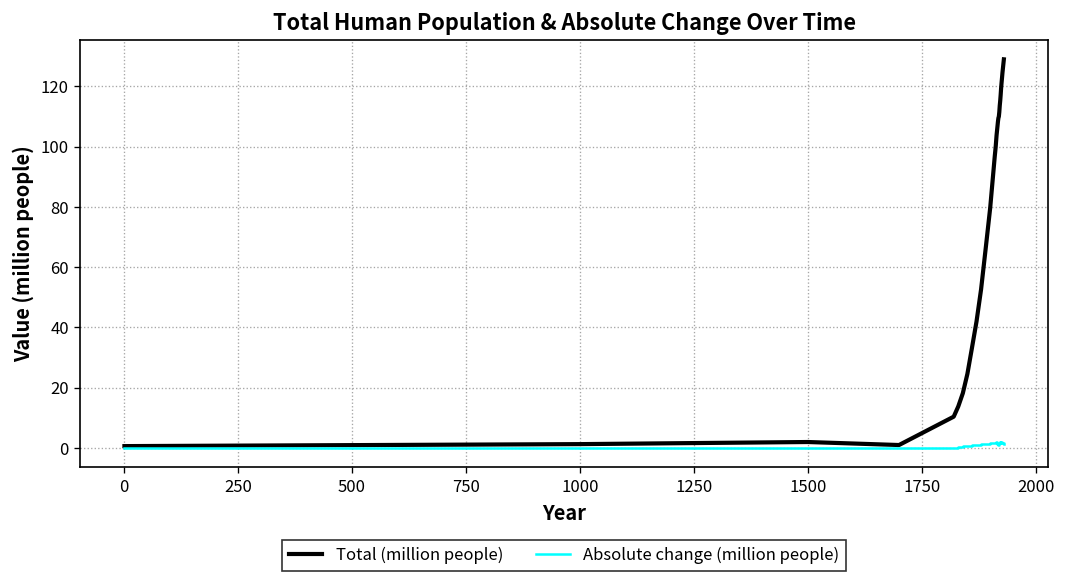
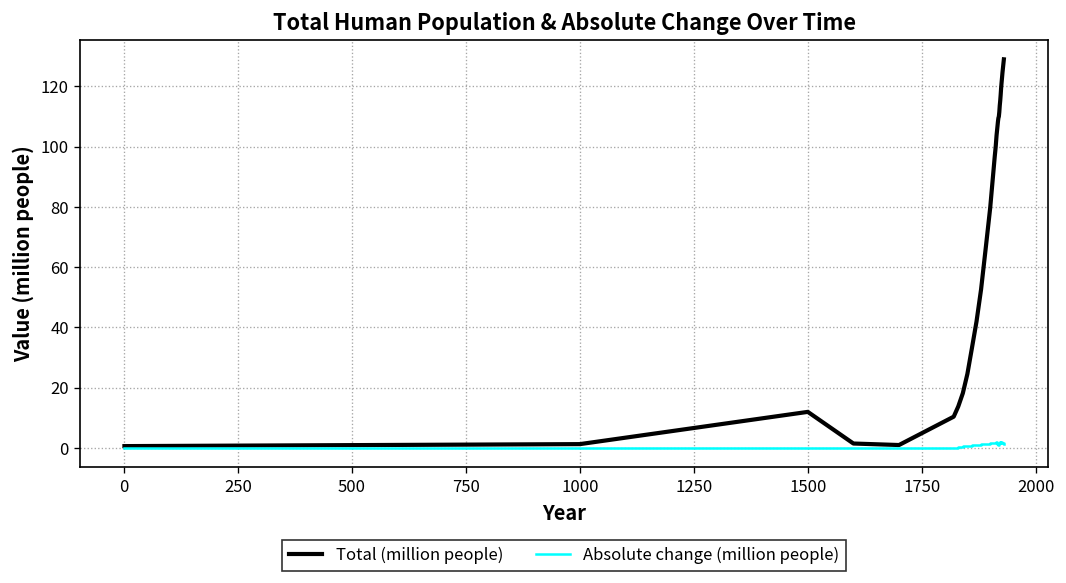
Total (million people), 1500: 2 -> 12
